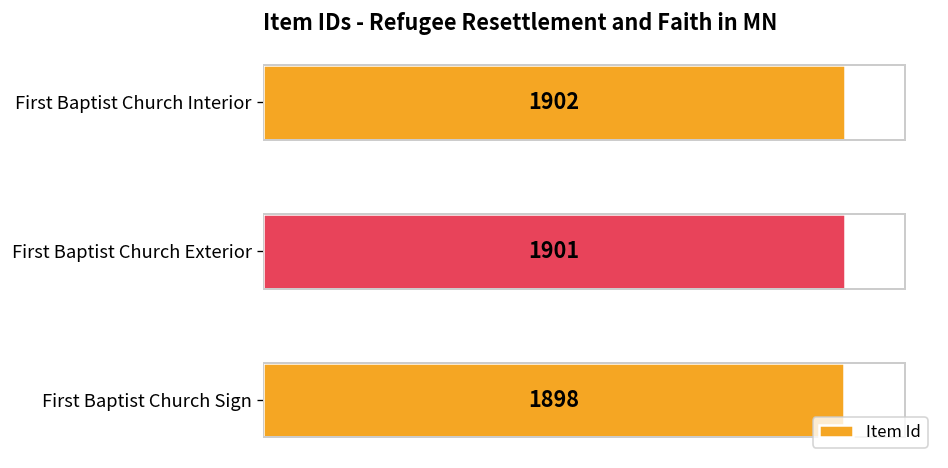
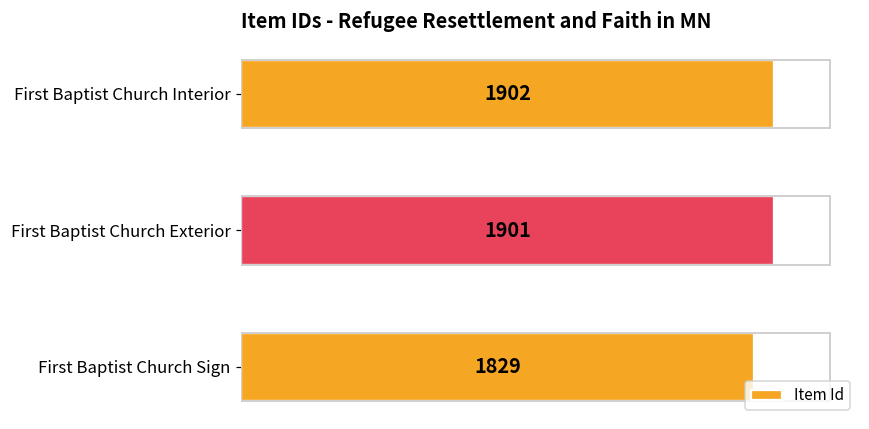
First Baptist Church Sign: 1898 -> 1829
